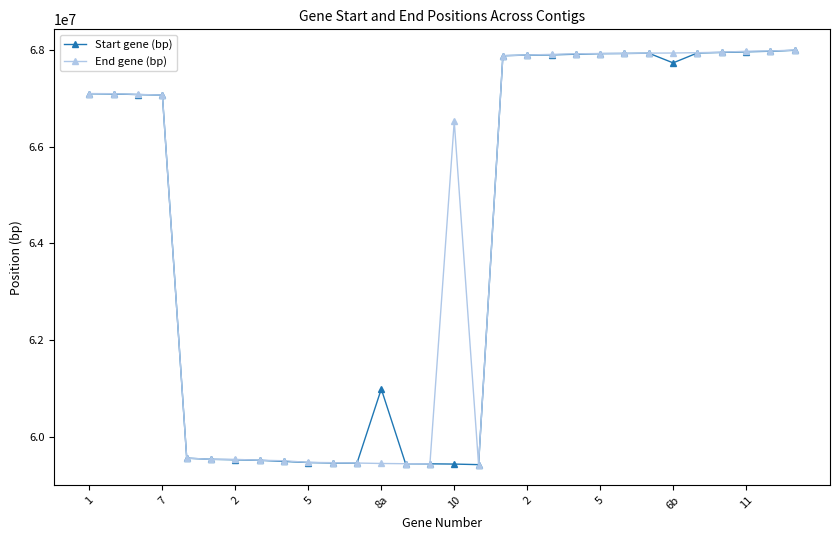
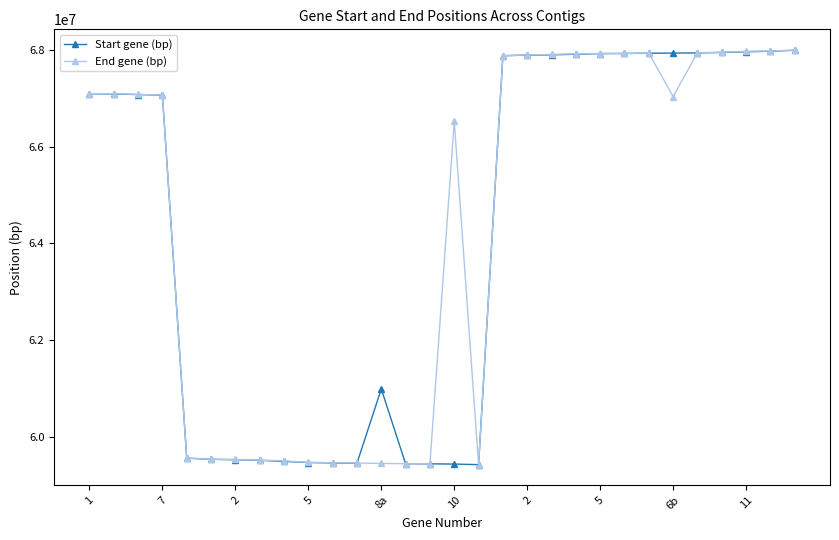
Start gene (bp), 6b: 67700000 -> 67900000
End gene (bp), 6b: 67900000 -> 67000000
